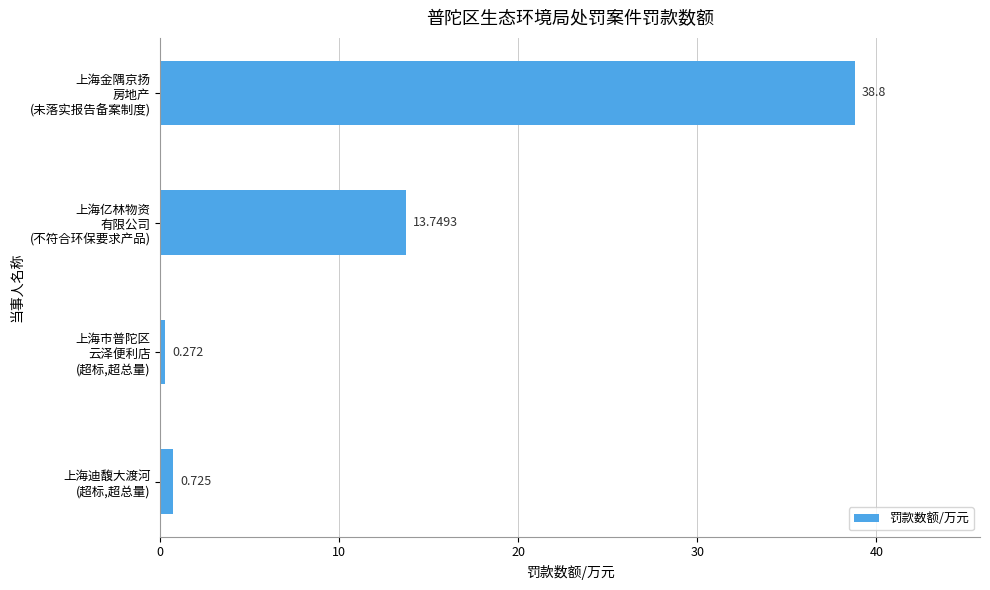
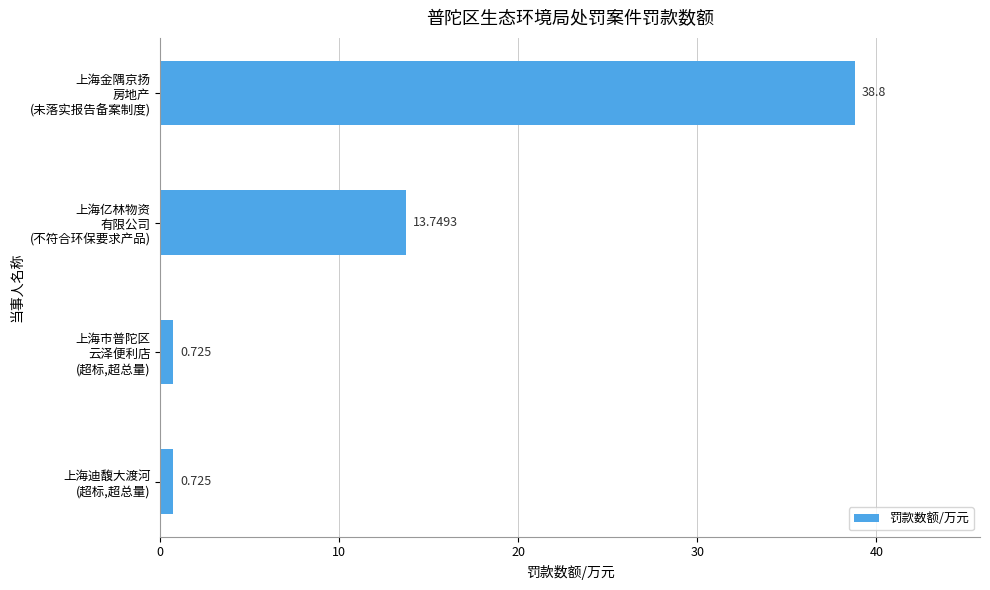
上海市普陀区 云泽便利店 (超标,超总量): 0.272 -> 0.725
